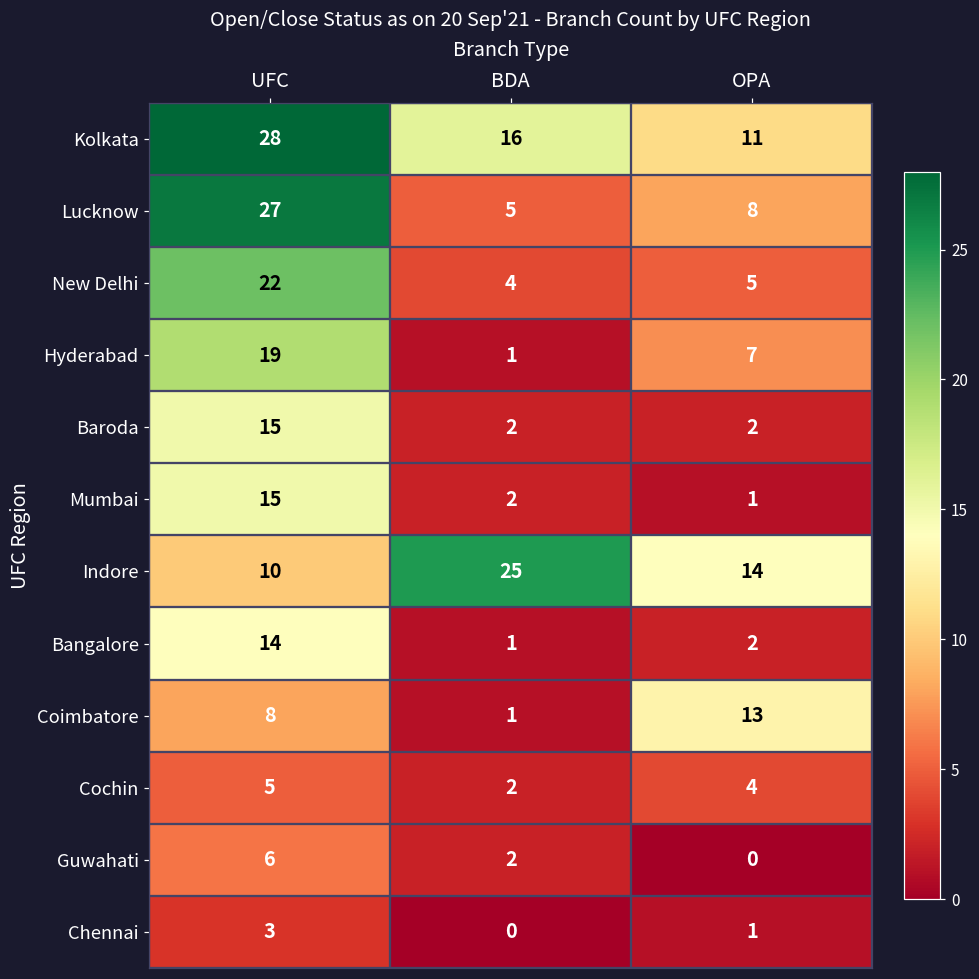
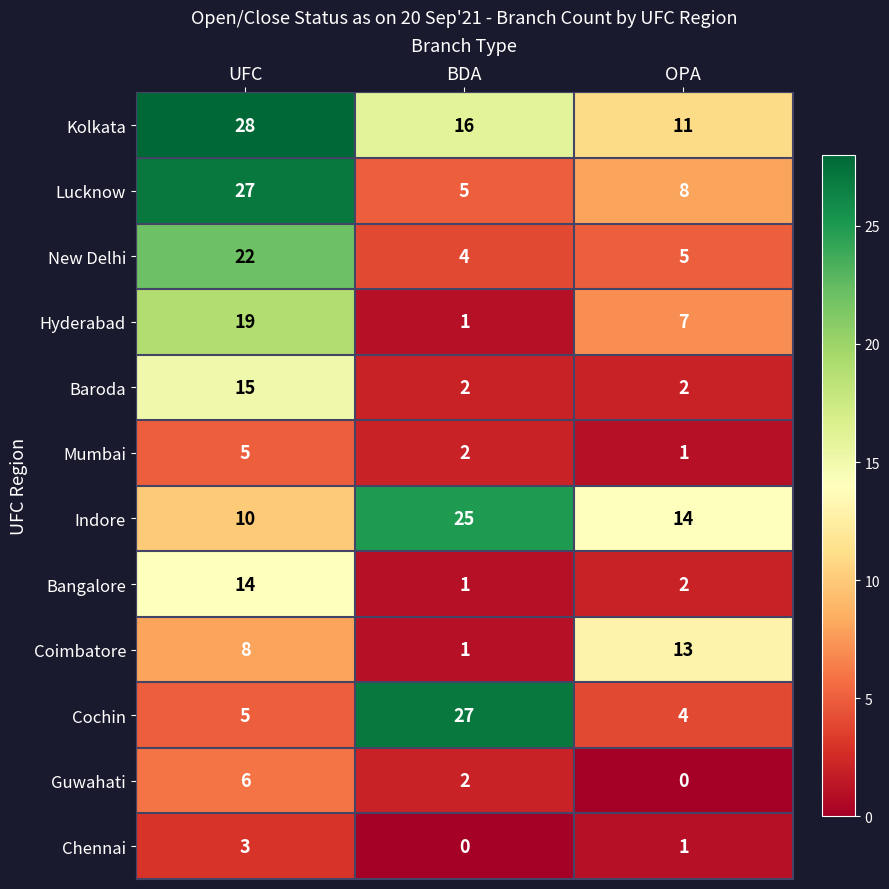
Mumbai, UFC: 15 -> 5
Cochin, BDA: 2 -> 27
